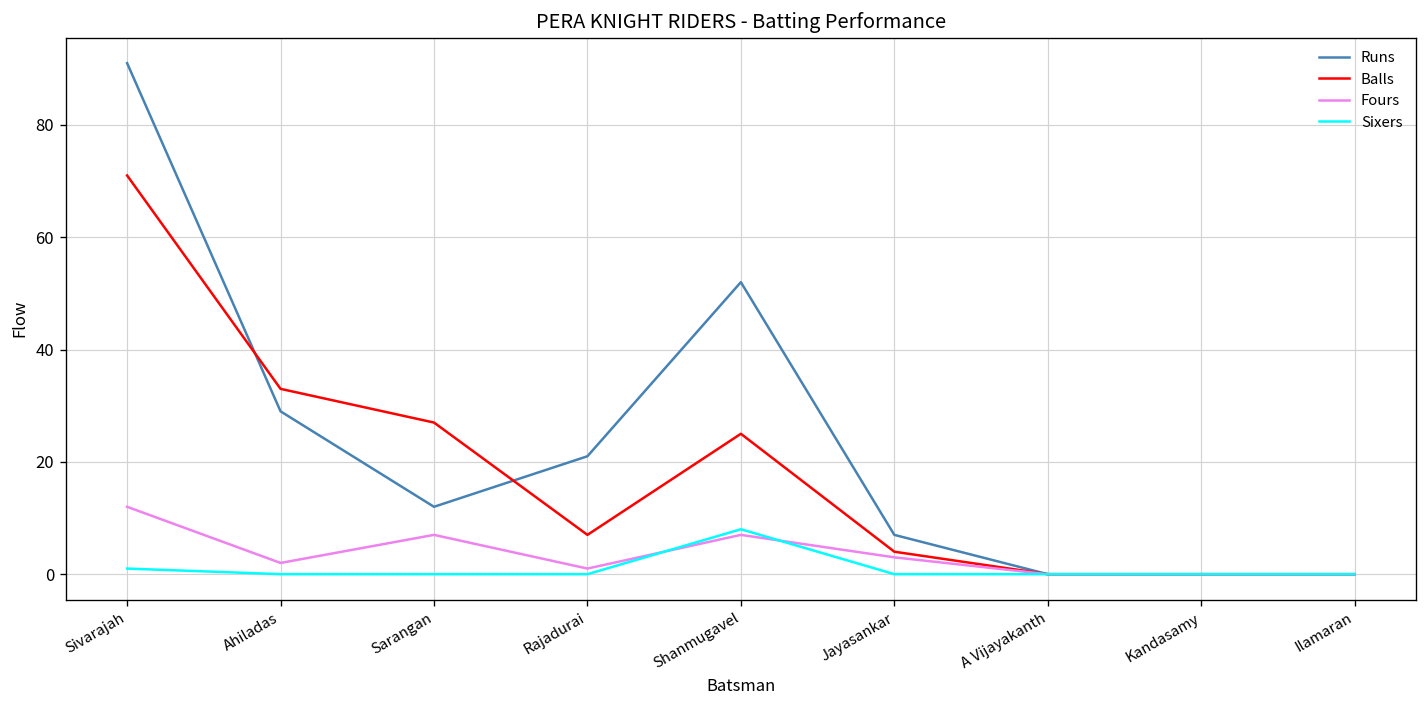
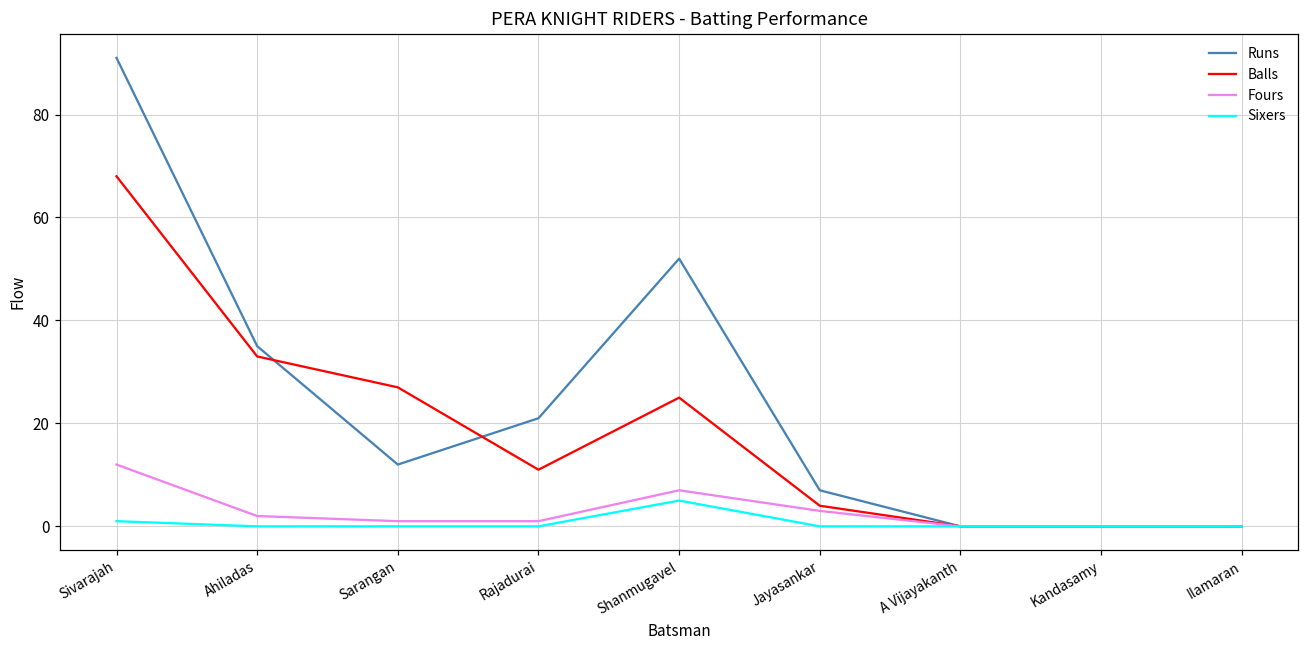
Balls, Sivarajah: 71 -> 68
Runs, Ahiladas: 29 -> 35
Fours, Sarangan: 7 -> 1
Balls, Rajadurai: 7 -> 11
Sixers, Shanmugavel: 8 -> 5
